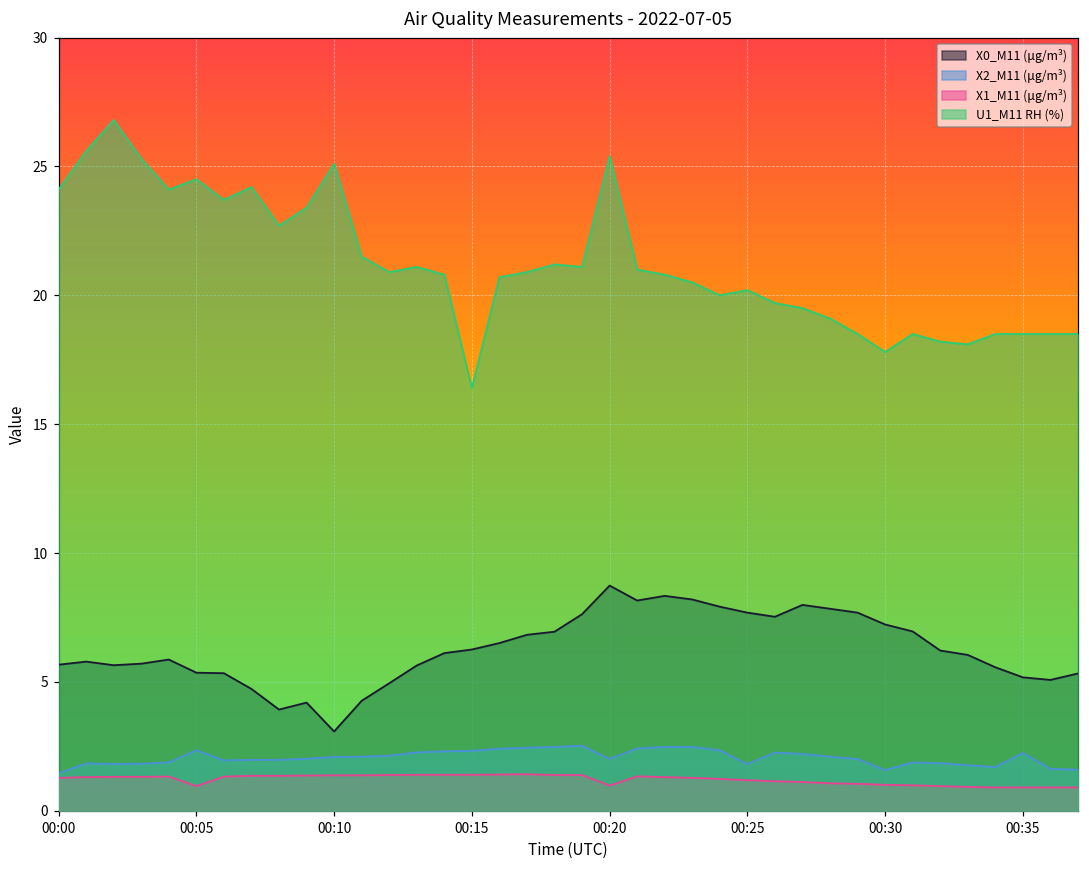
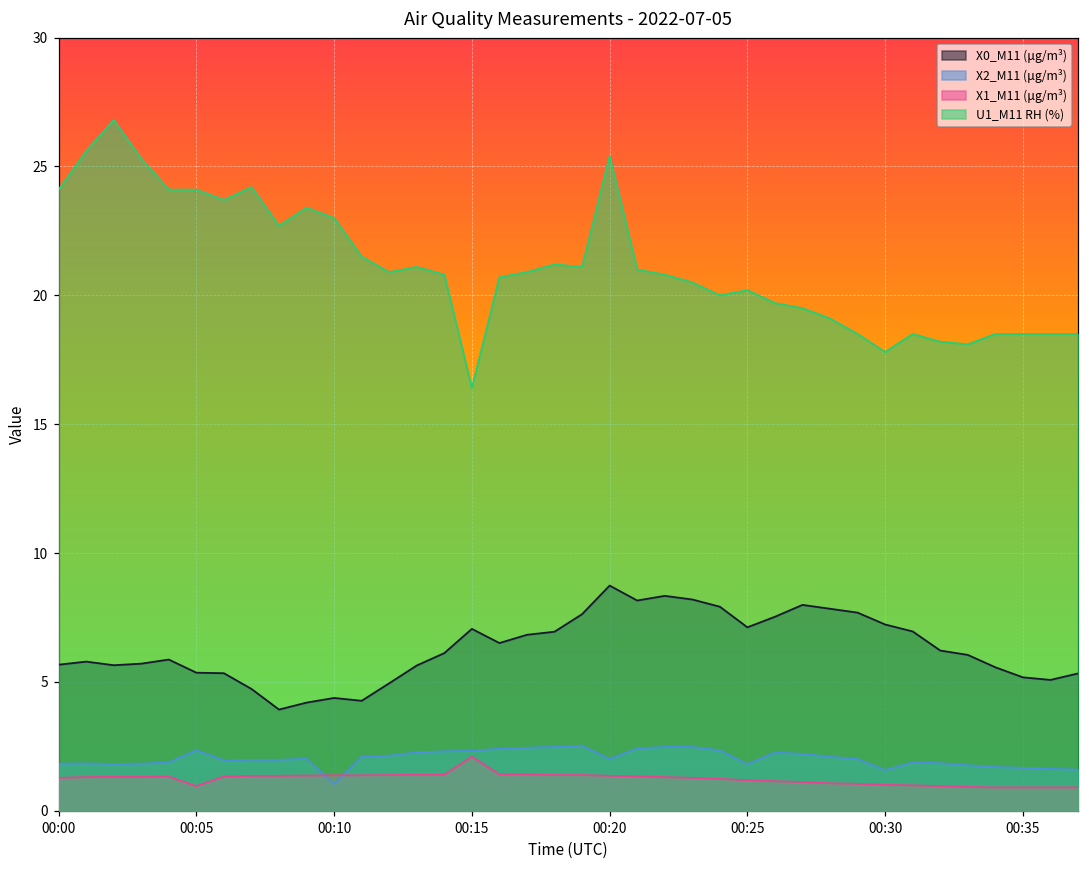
X2_M11 (μg/m³), 00:00: 1.5 -> 1.8
U1_M11 RH (%), 00:05: 24.5 -> 24.1
X0_M11 (μg/m³), 00:10: 3.1 -> 4.4
X2_M11 (μg/m³), 00:10: 2.1 -> 1.0
U1_M11 RH (%), 00:10: 25.1 -> 23.0
X0_M11 (μg/m³), 00:15: 6.3 -> 7.1
X1_M11 (μg/m³), 00:15: 1.4 -> 2.1
X1_M11 (μg/m³), 00:20: 1.0 -> 1.4
X0_M11 (μg/m³), 00:25: 7.7 -> 7.1
X2_M11 (μg/m³), 00:35: 2.3 -> 1.7
